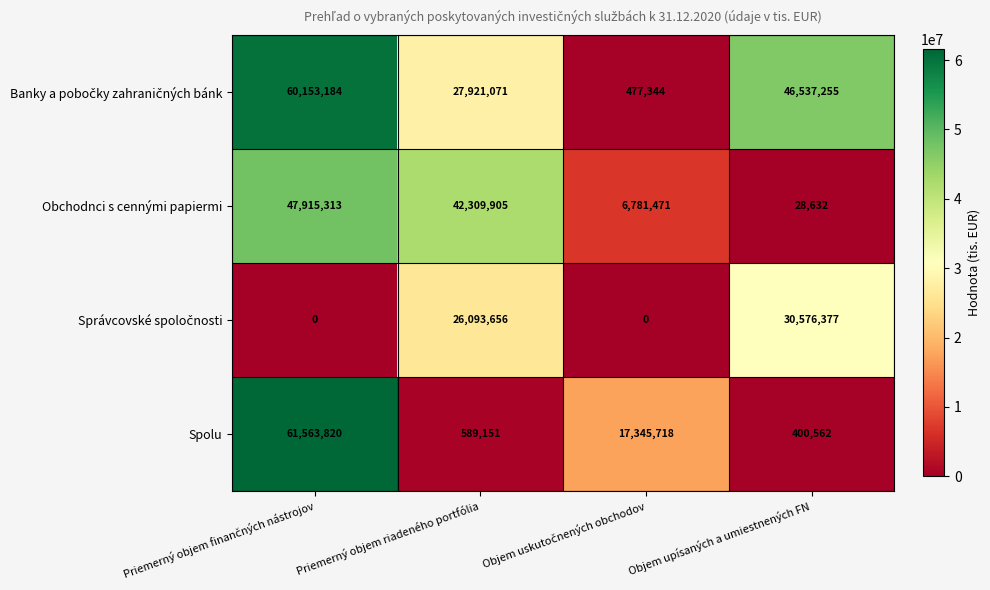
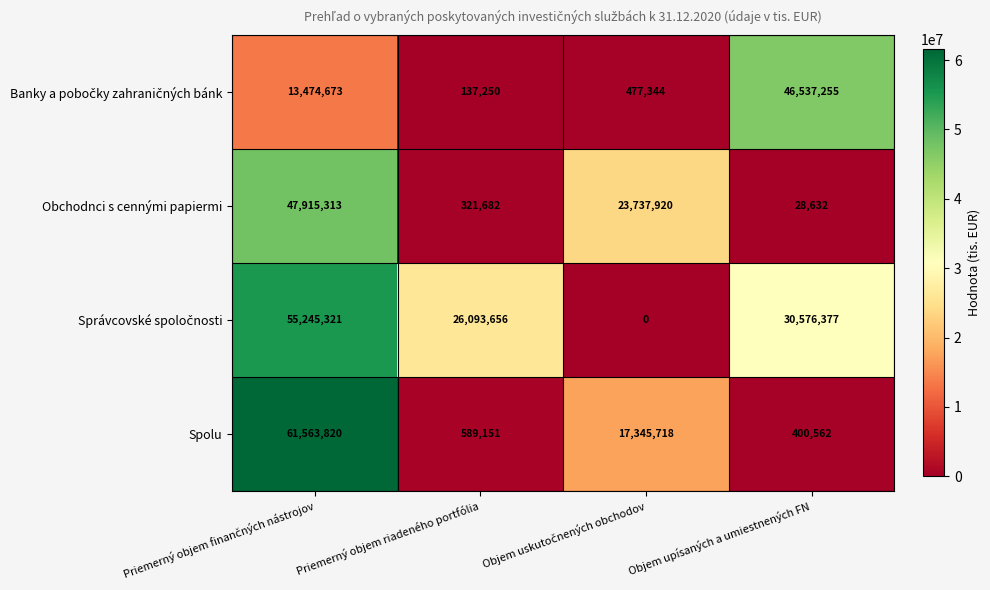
Banky a pobočky zahraničných bánk, Priemerný objem finančných nástrojov: 60,153,184 -> 13,474,673
Banky a pobočky zahraničných bánk, Priemerný objem riadeného portfólia: 27,921,071 -> 137,250
Obchodnci s cennými papiermi, Priemerný objem riadeného portfólia: 42,309,905 -> 321,682
Obchodnci s cennými papiermi, Objem uskutočnených obchodov: 6,781,471 -> 23,737,920
Správcovské spoločnosti, Priemerný objem finančných nástrojov: 0 -> 55,245,321
